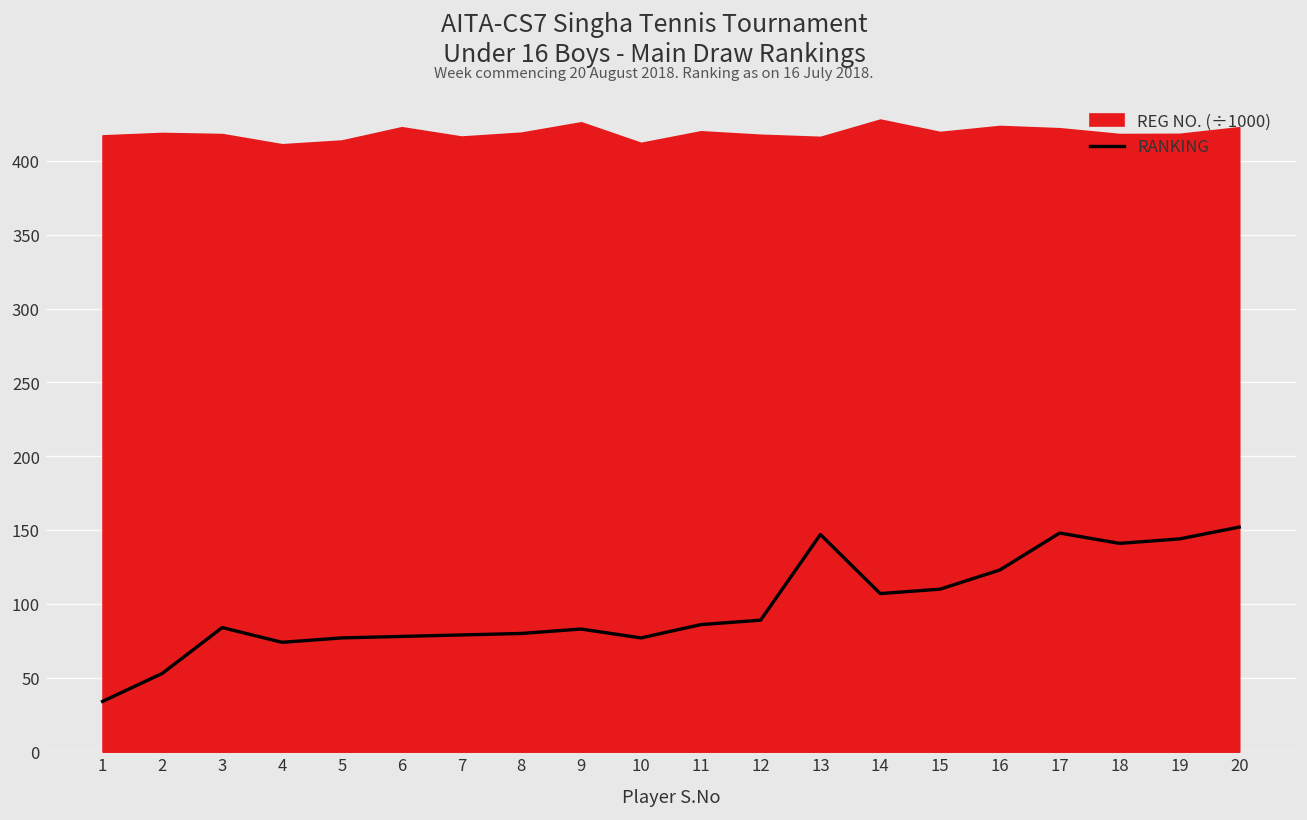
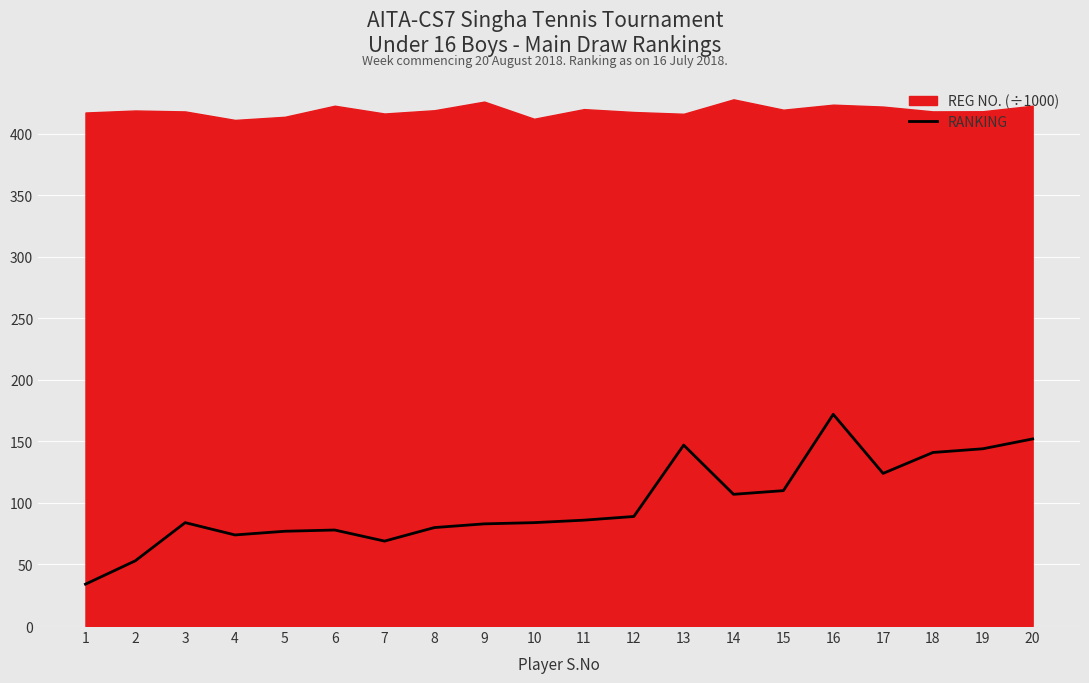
RANKING, 7: 79 -> 69
RANKING, 10: 77 -> 84
RANKING, 16: 123 -> 172
RANKING, 17: 148 -> 124
